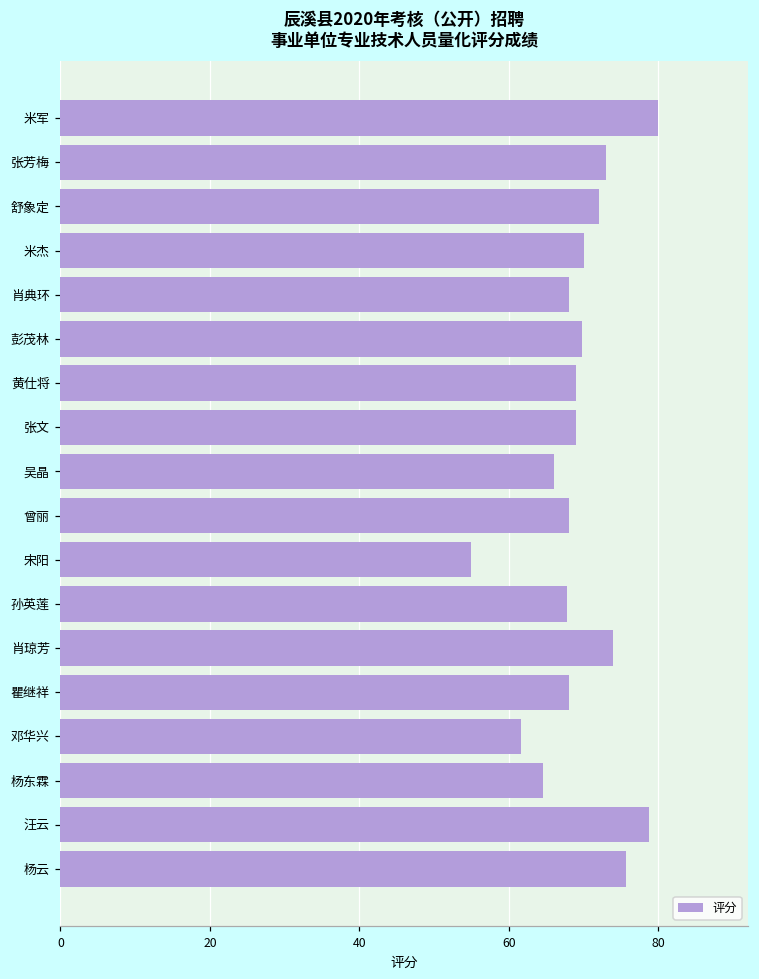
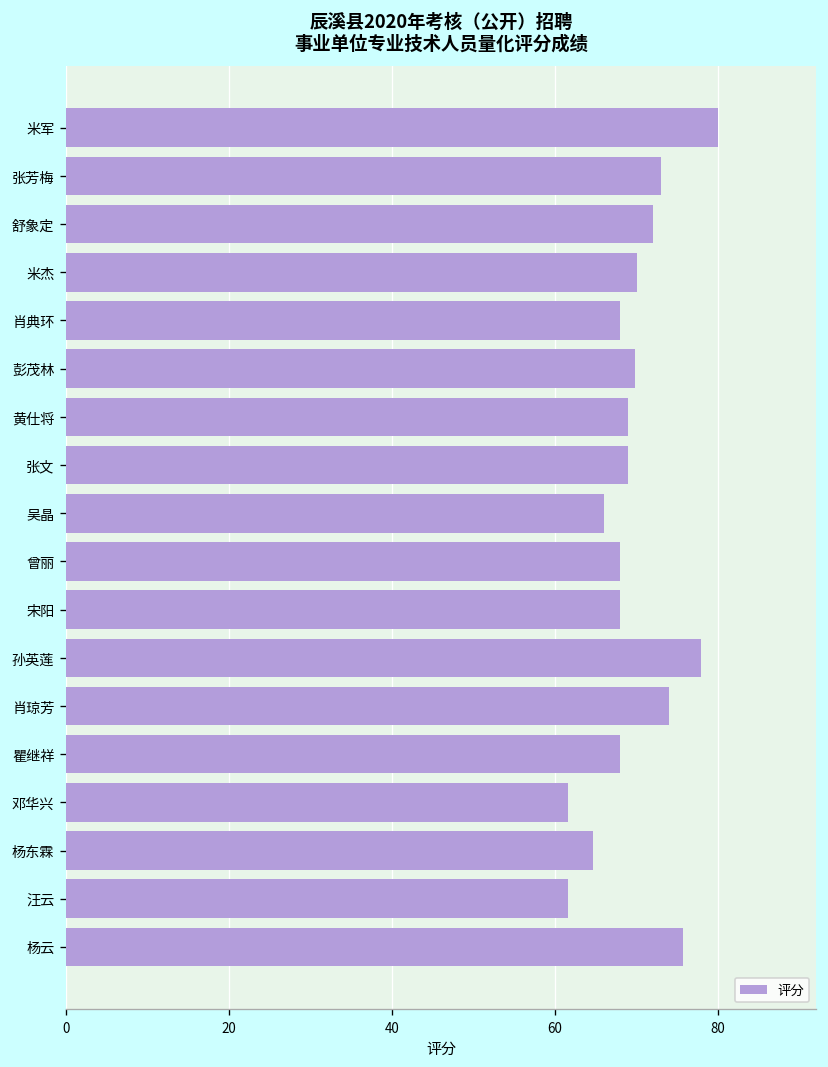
宋阳: 55 -> 68
孙英莲: 68 -> 78
汪云: 79 -> 62
